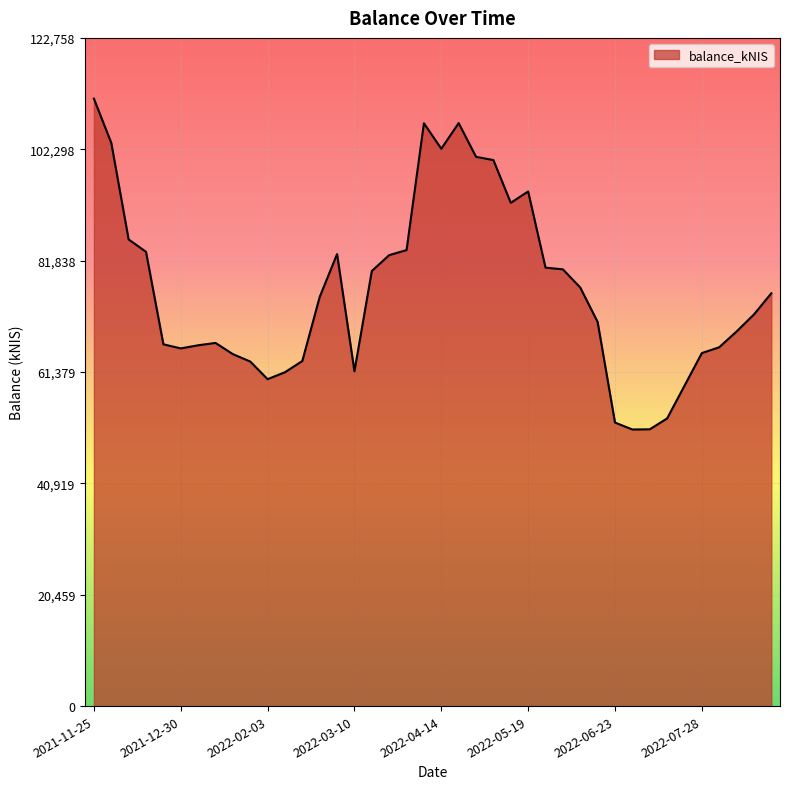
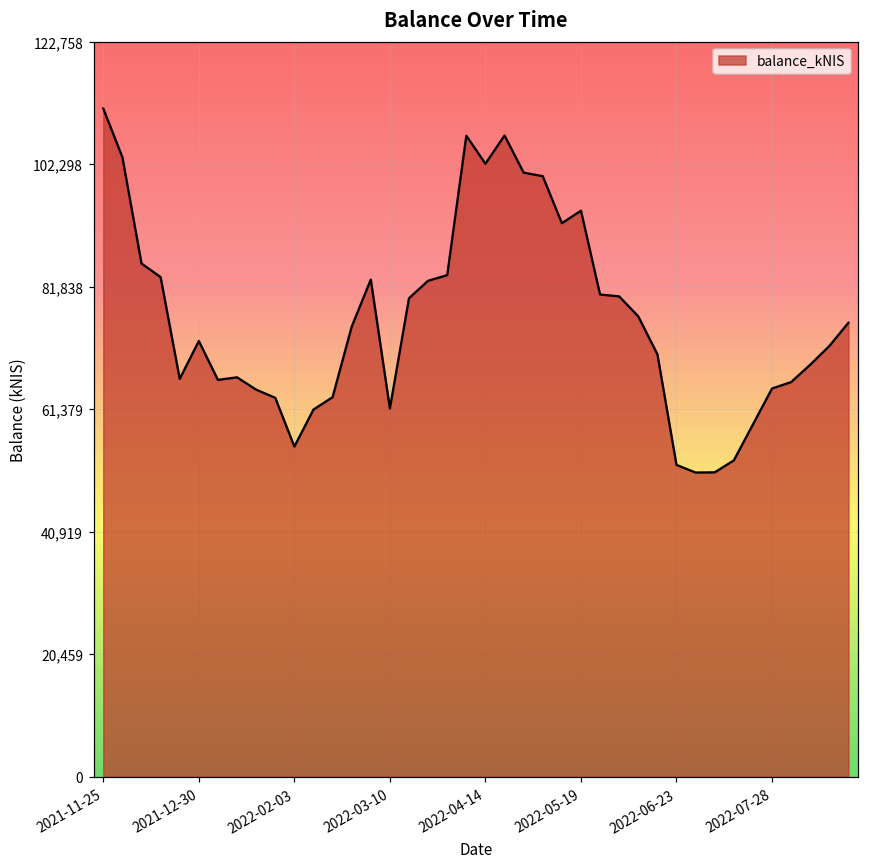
2021-12-30: 66,000 -> 73,000
2022-02-03: 60,000 -> 55,000
